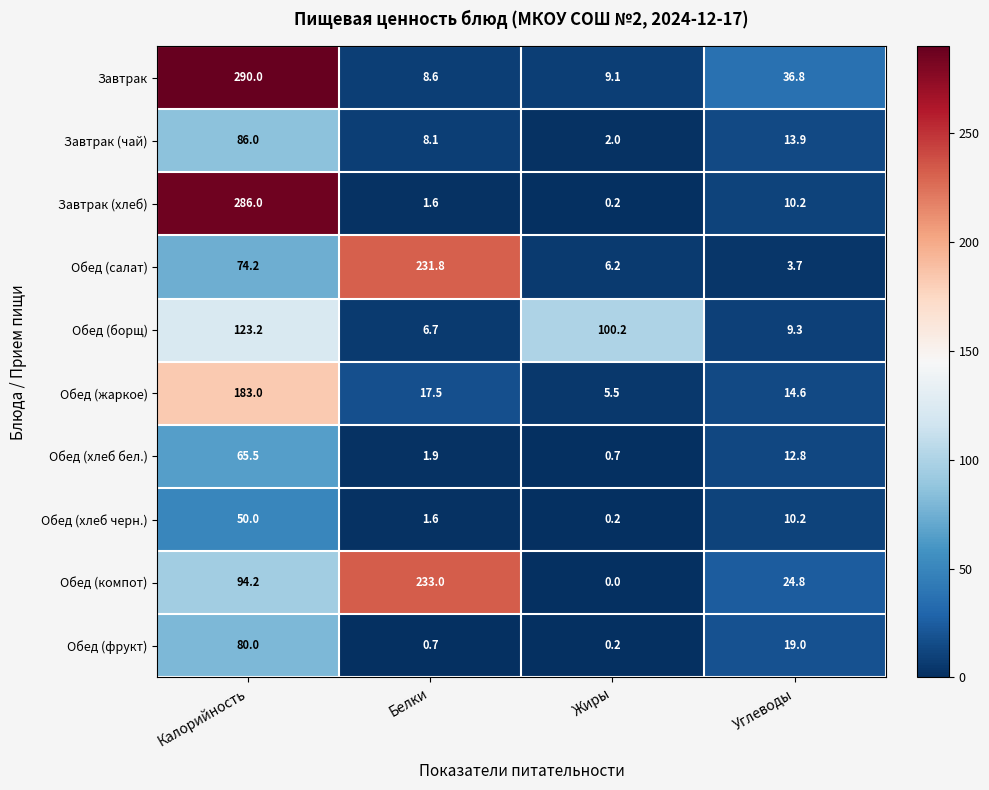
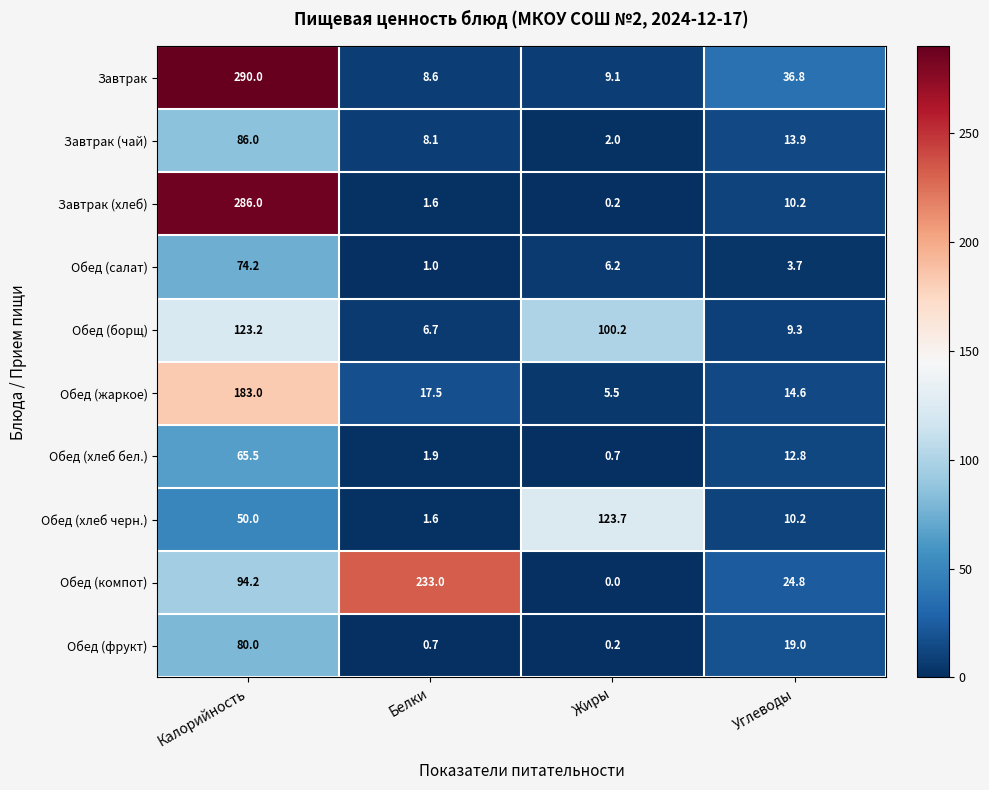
Обед (салат), Белки: 231.8 -> 1.0
Обед (хлеб черн.), Жиры: 0.2 -> 123.7
